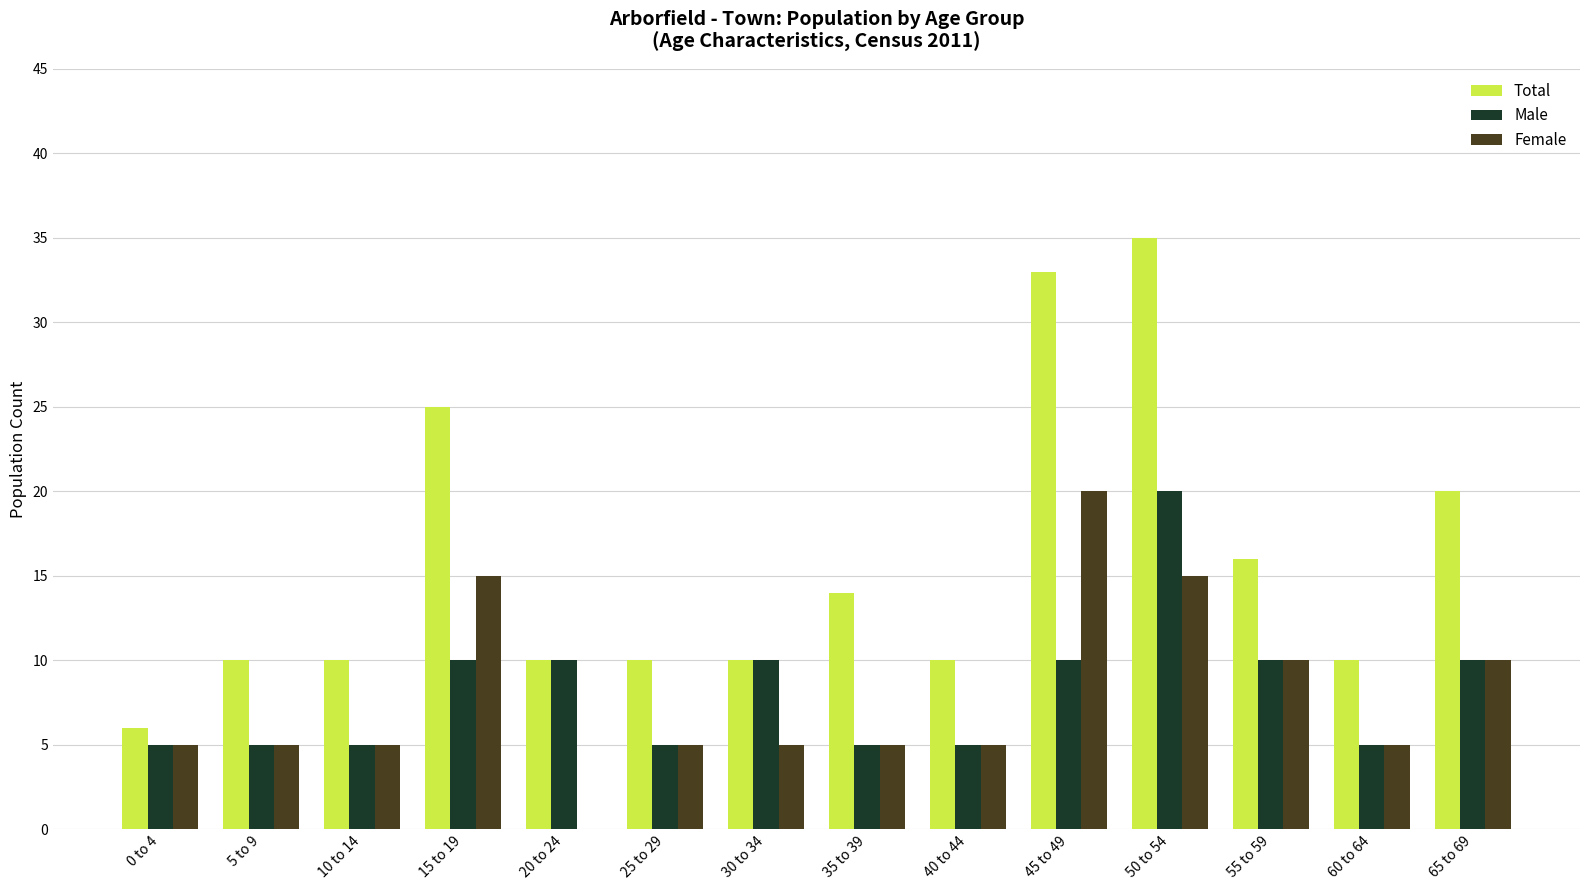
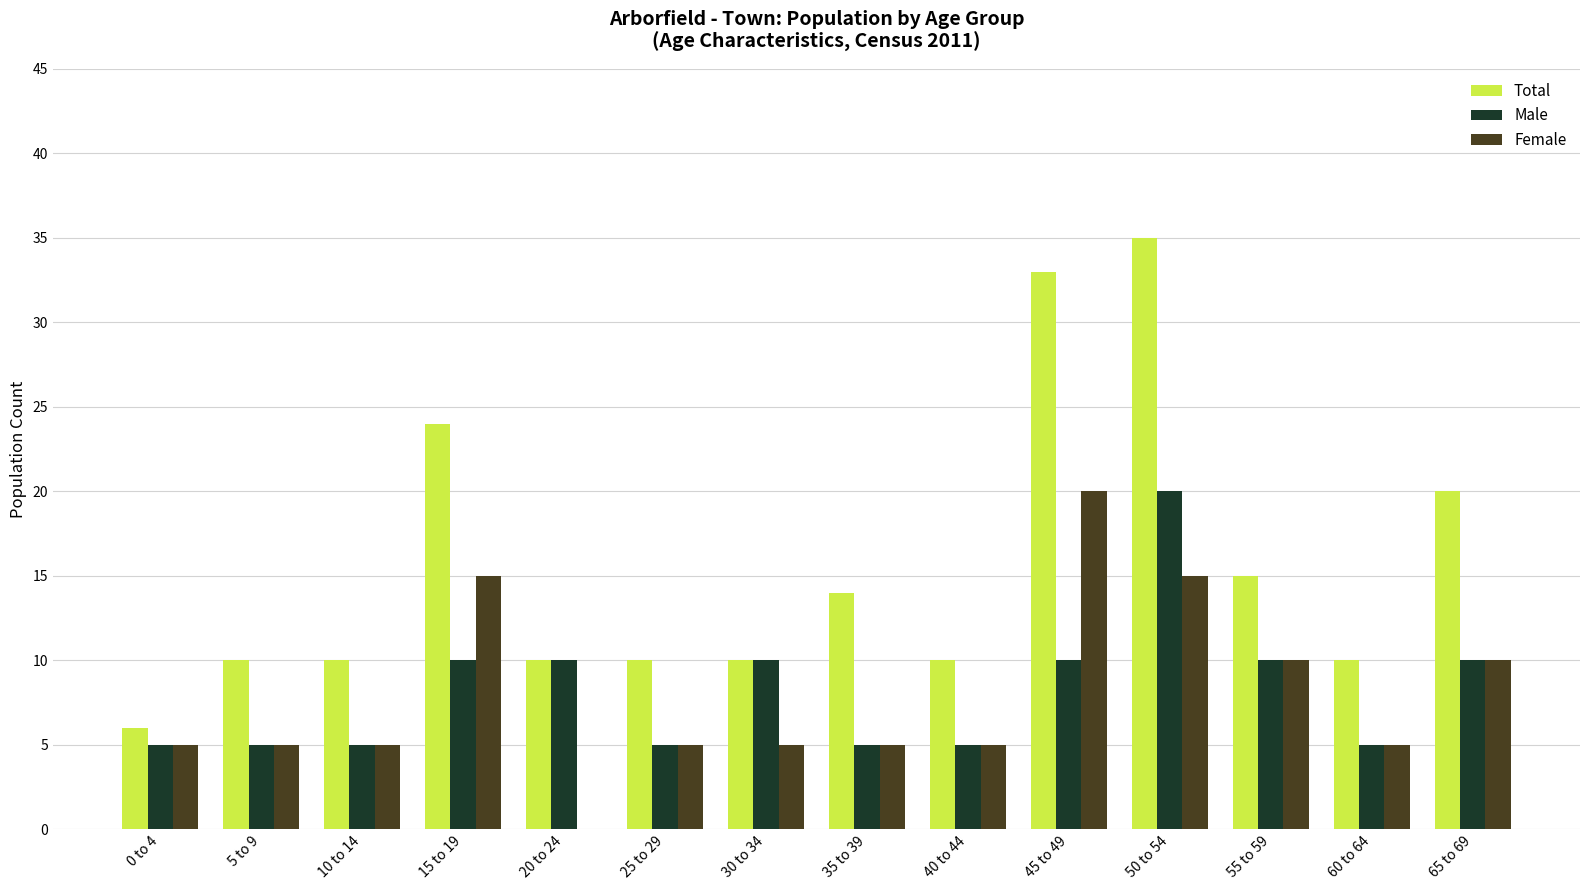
Total, 15 to 19: 25 -> 24
Total, 55 to 59: 16 -> 15
